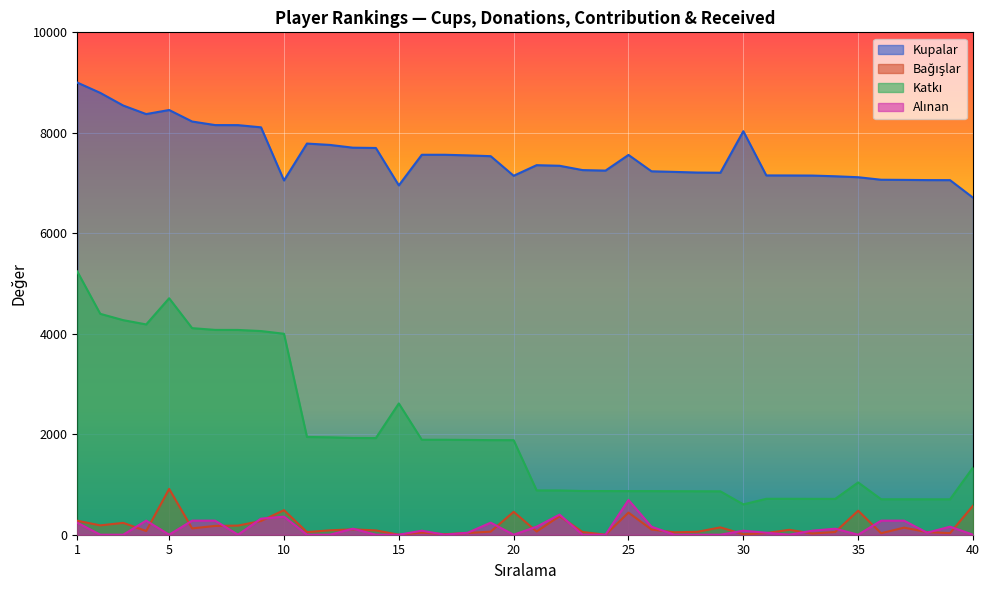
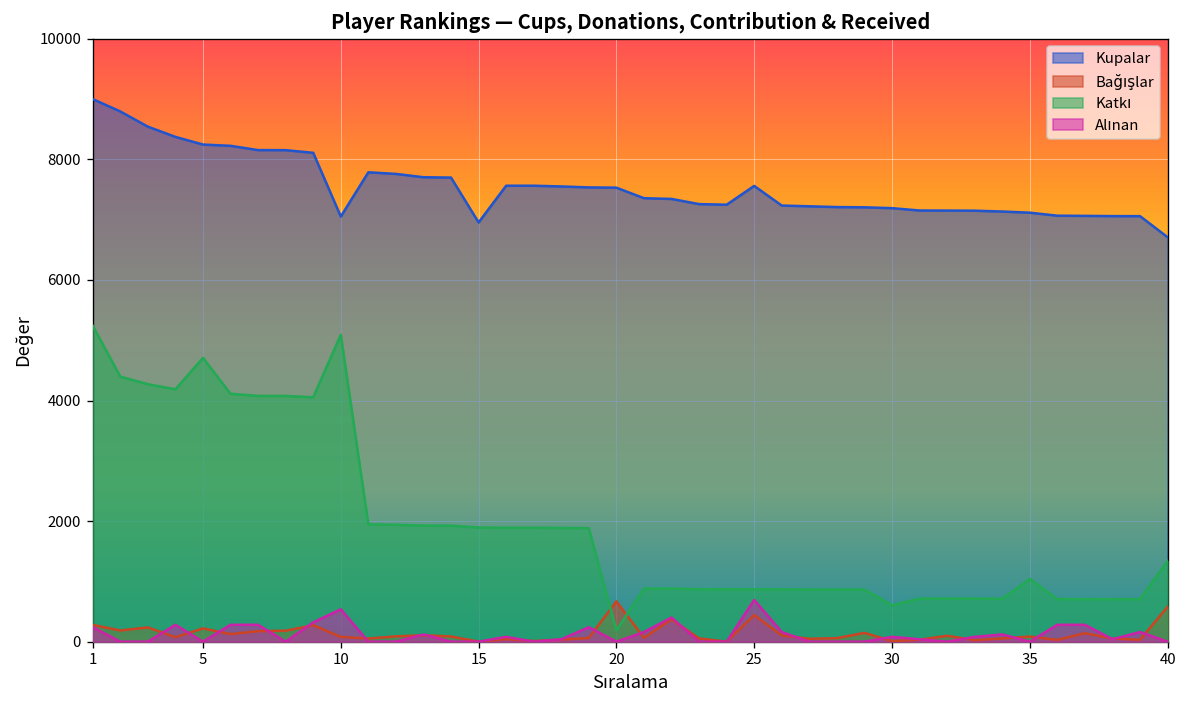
Kupalar, 5: 8500 -> 8200
Bağışlar, 5: 900 -> 200
Bağışlar, 10: 500 -> 100
Katkı, 10: 4000 -> 5100
Alınan, 10: 400 -> 500
Katkı, 15: 2600 -> 1900
Kupalar, 20: 7100 -> 7500
Bağışlar, 20: 500 -> 700
Katkı, 20: 1900 -> 200
Kupalar, 30: 8000 -> 7200
Bağışlar, 35: 500 -> 100
